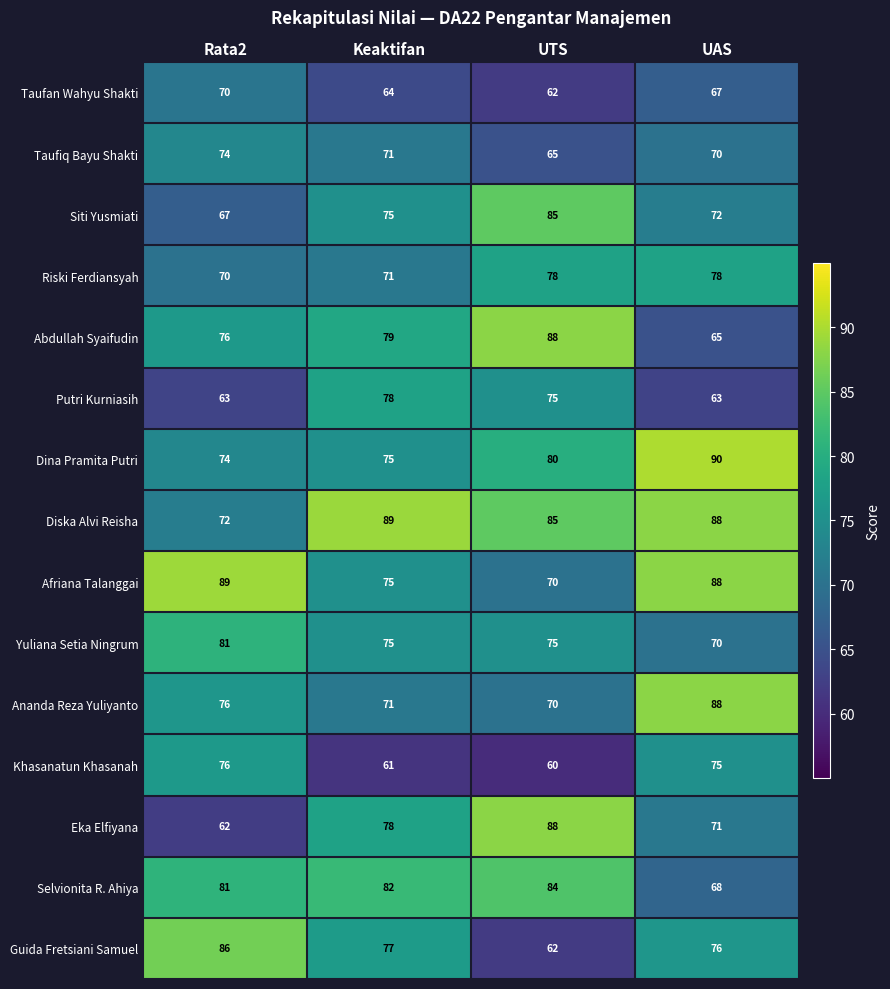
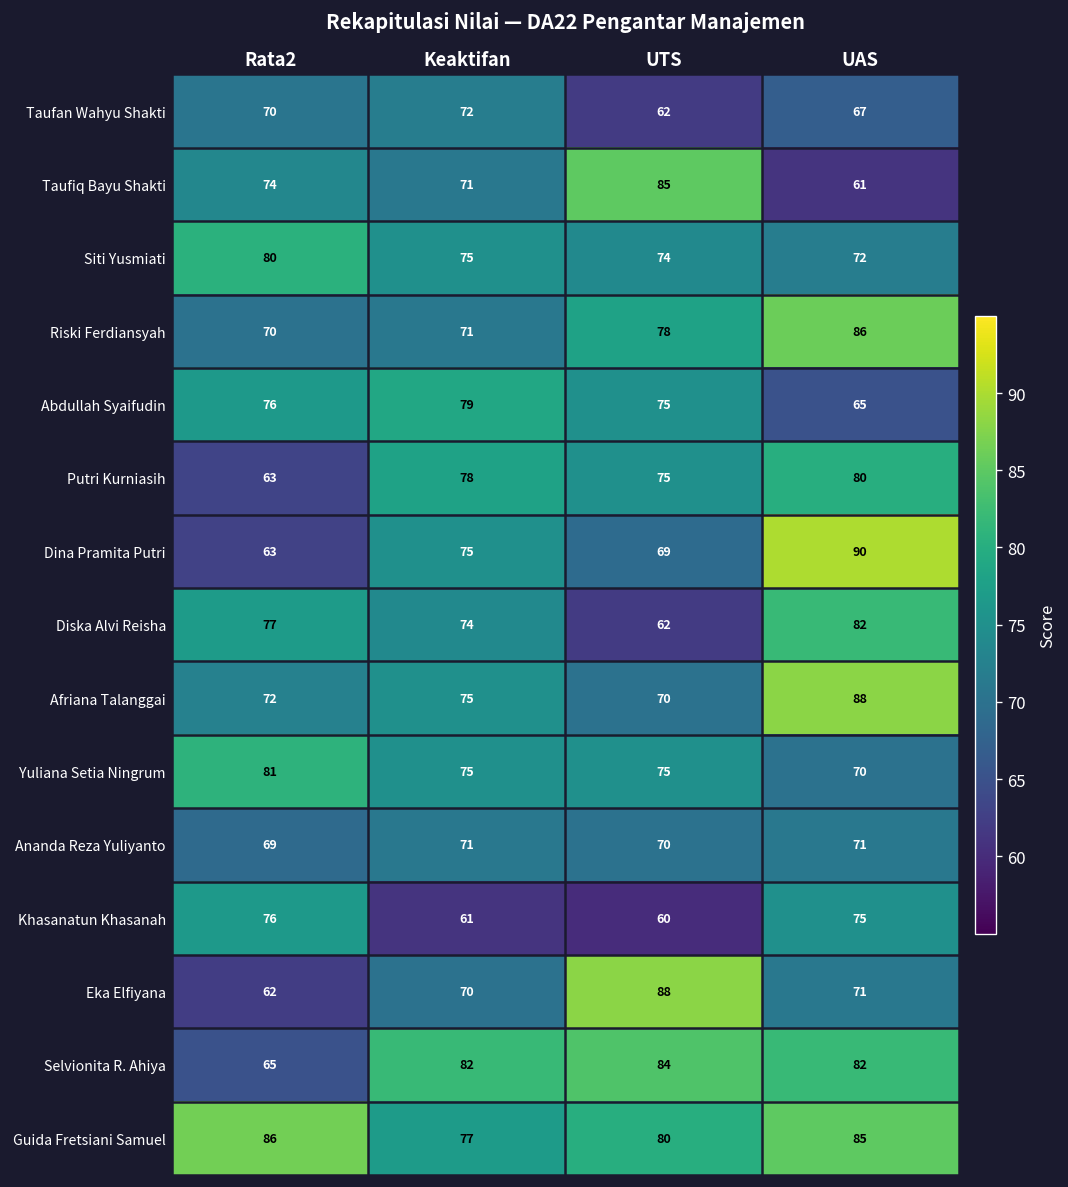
Taufan Wahyu Shakti, Keaktifan: 64 -> 72
Taufiq Bayu Shakti, UTS: 65 -> 85
Taufiq Bayu Shakti, UAS: 70 -> 61
Siti Yusmiati, Rata2: 67 -> 80
Siti Yusmiati, UTS: 85 -> 74
Riski Ferdiansyah, UAS: 78 -> 86
Abdullah Syaifudin, UTS: 88 -> 75
Putri Kurniasih, UAS: 63 -> 80
Dina Pramita Putri, Rata2: 74 -> 63
Dina Pramita Putri, UTS: 80 -> 69
Diska Alvi Reisha, Rata2: 72 -> 77
Diska Alvi Reisha, Keaktifan: 89 -> 74
Diska Alvi Reisha, UTS: 85 -> 62
Diska Alvi Reisha, UAS: 88 -> 82
Afriana Talanggai, Rata2: 89 -> 72
Ananda Reza Yuliyanto, Rata2: 76 -> 69
Ananda Reza Yuliyanto, UAS: 88 -> 71
Eka Elfiyana, Keaktifan: 78 -> 70
Selvionita R. Ahiya, Rata2: 81 -> 65
Selvionita R. Ahiya, UAS: 68 -> 82
Guida Fretsiani Samuel, UTS: 62 -> 80
Guida Fretsiani Samuel, UAS: 76 -> 85
